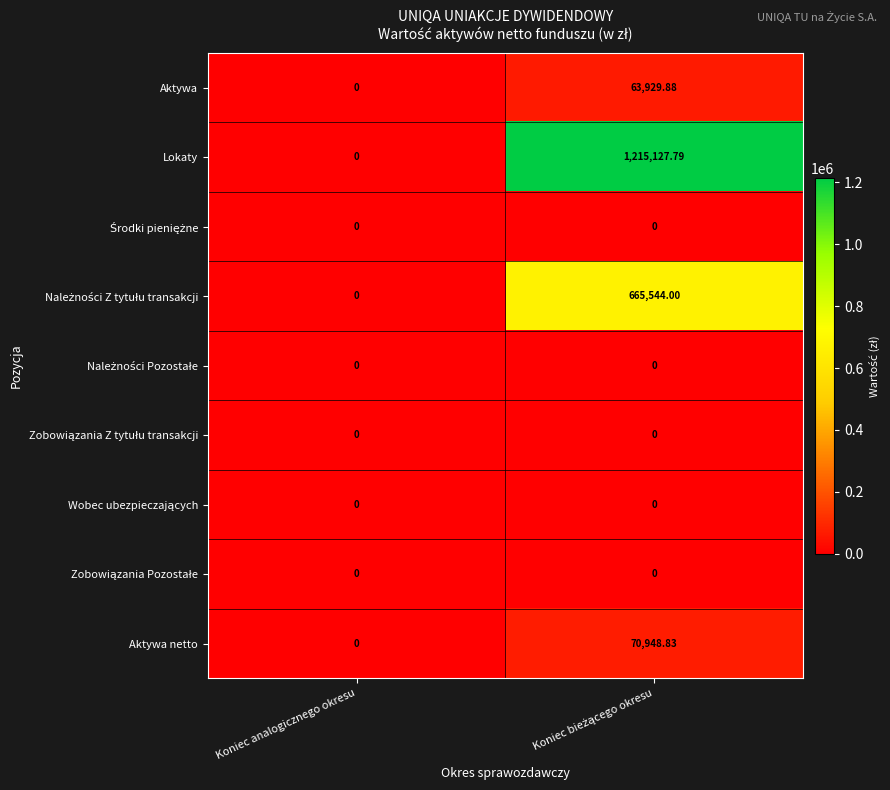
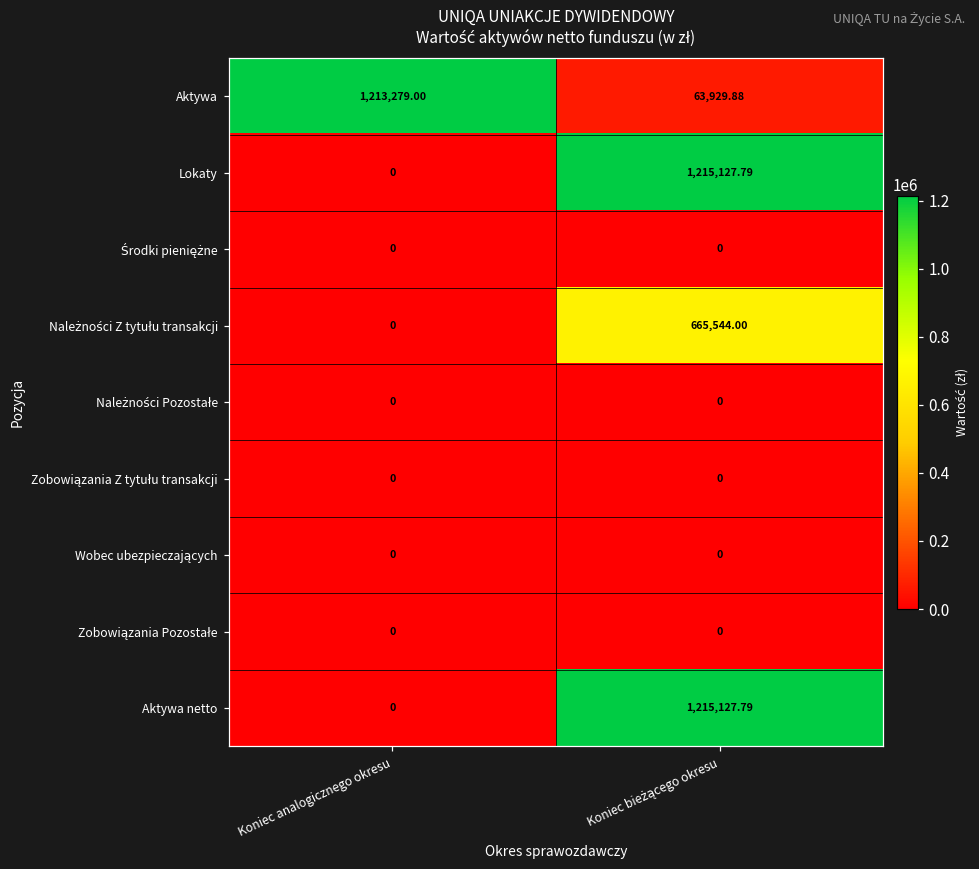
Aktywa, Koniec analogicznego okresu: 0 -> 1,213,279.00
Aktywa netto, Koniec bieżącego okresu: 70,948.83 -> 1,215,127.79
